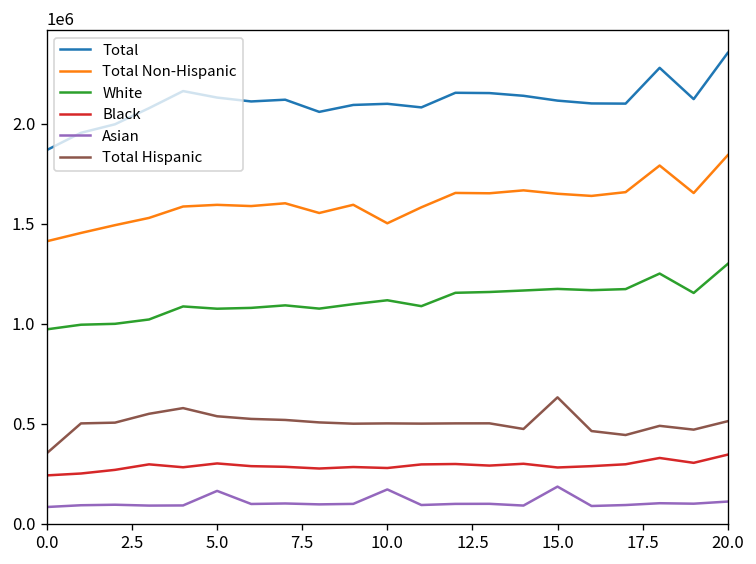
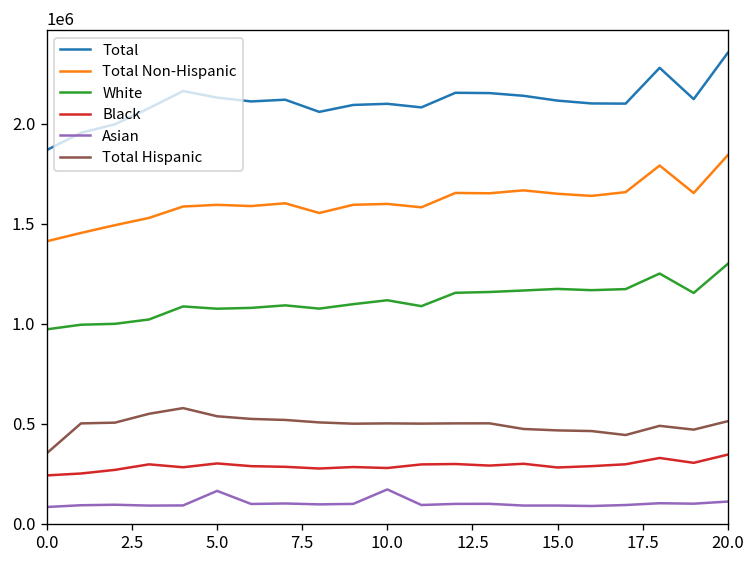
Total Non-Hispanic, 10.0: 1500000 -> 1600000
Asian, 15.0: 180000 -> 90000
Total Hispanic, 15.0: 630000 -> 470000
